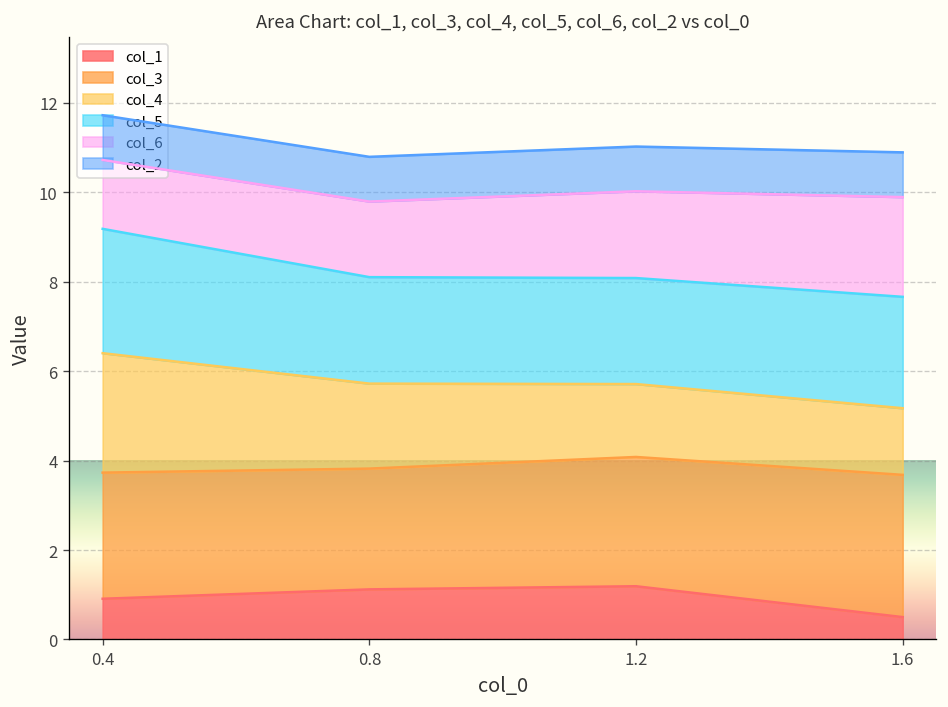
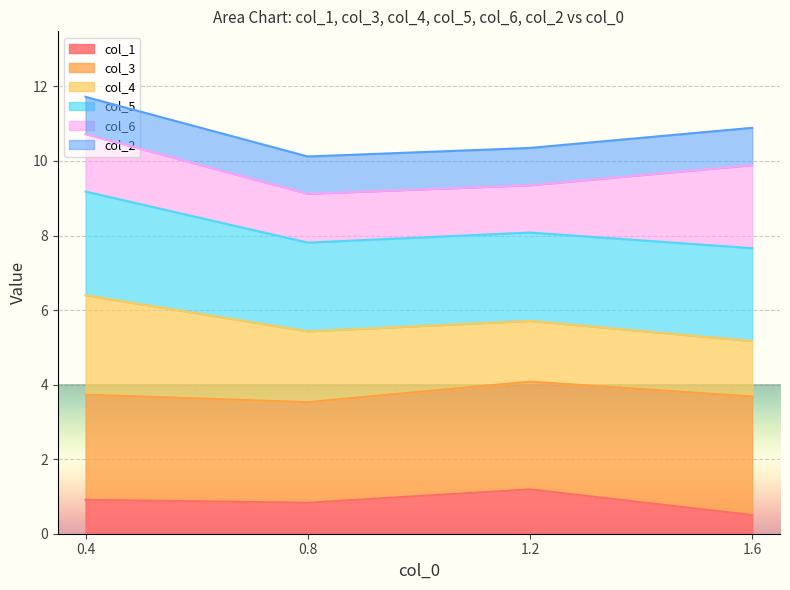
col_1, 0.8: 1.1 -> 0.8
col_6, 0.8: 1.7 -> 1.3
col_6, 1.2: 1.9 -> 1.3
